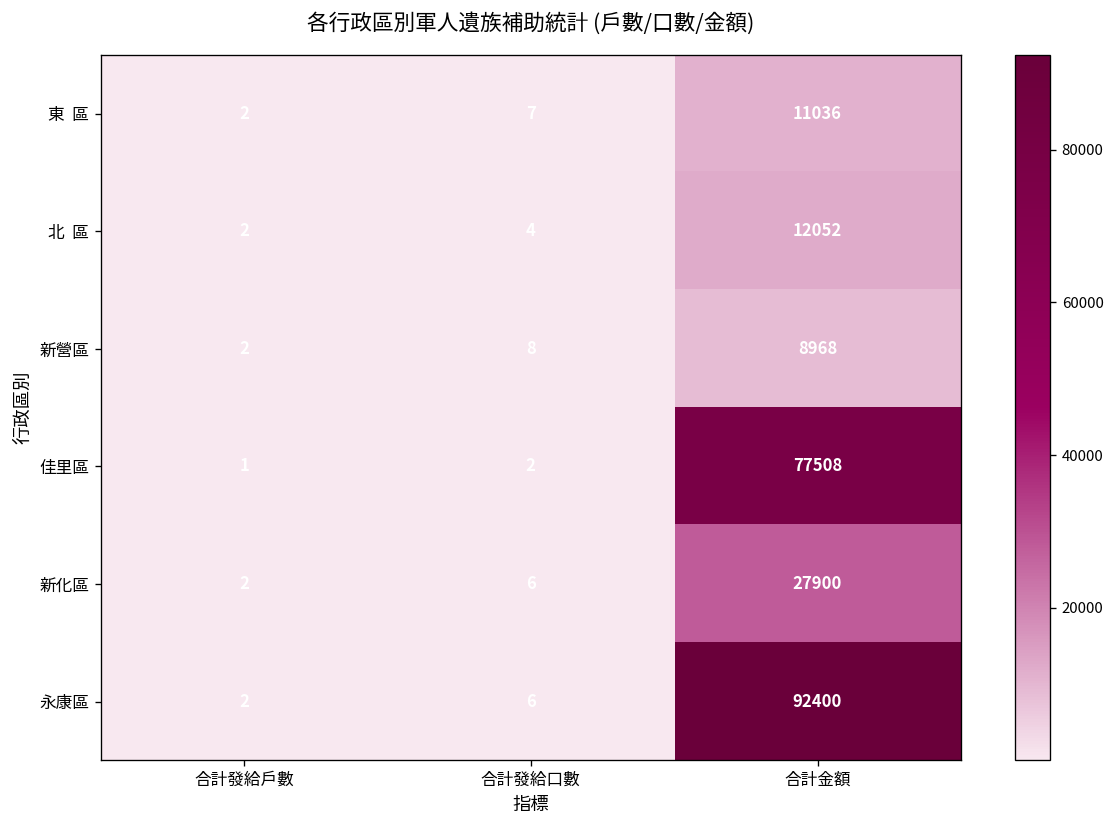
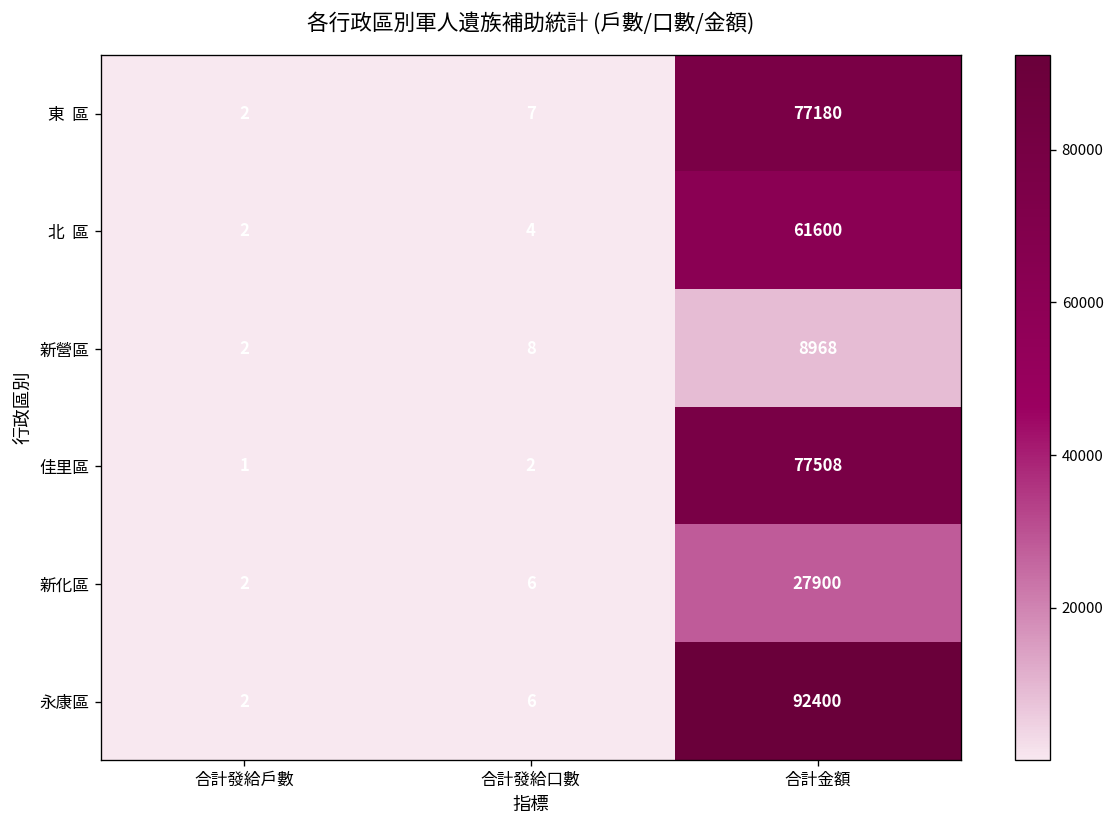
東 區, 合計金額: 11036 -> 77180
北 區, 合計金額: 12052 -> 61600
